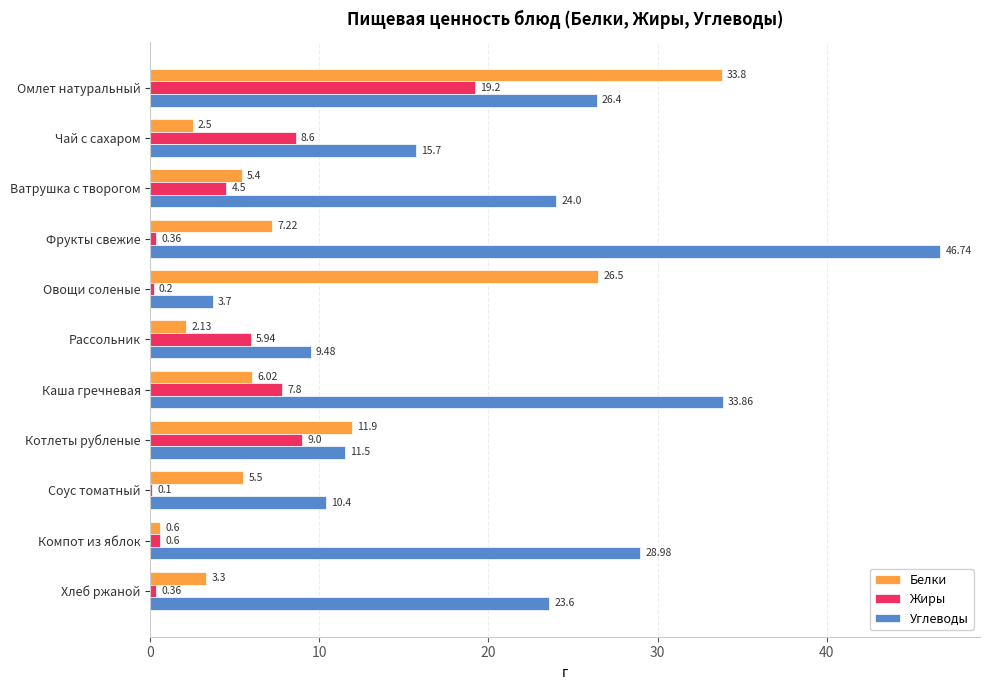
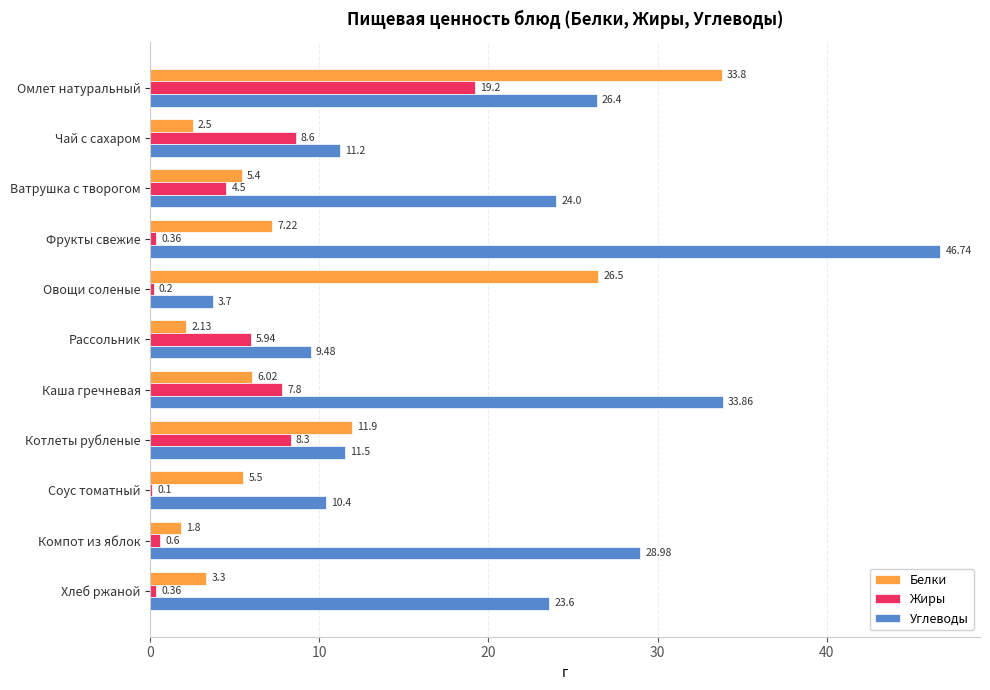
Углеводы, Чай с сахаром: 15.7 -> 11.2
Жиры, Котлеты рубленые: 9.0 -> 8.3
Белки, Компот из яблок: 0.6 -> 1.8
